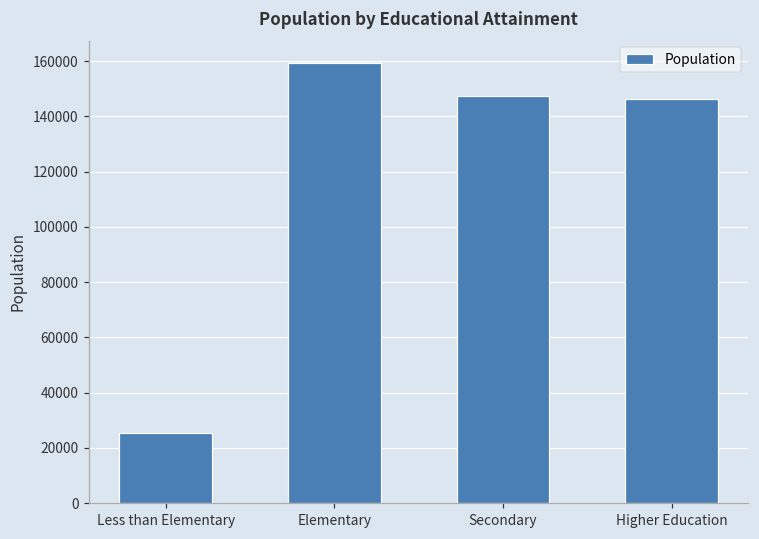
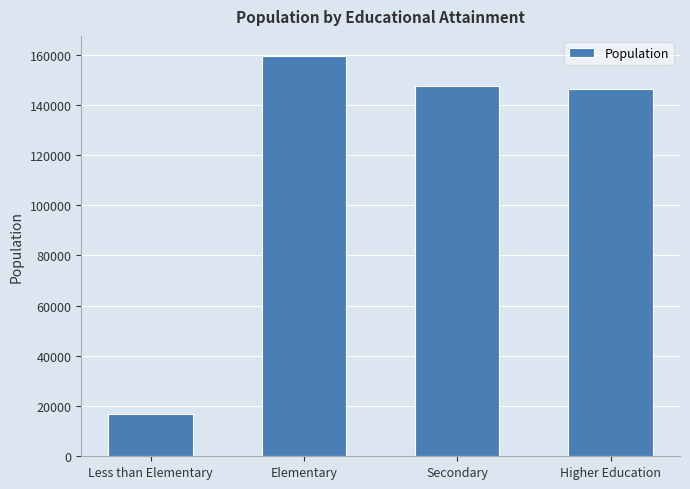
Less than Elementary: 25000 -> 17000
